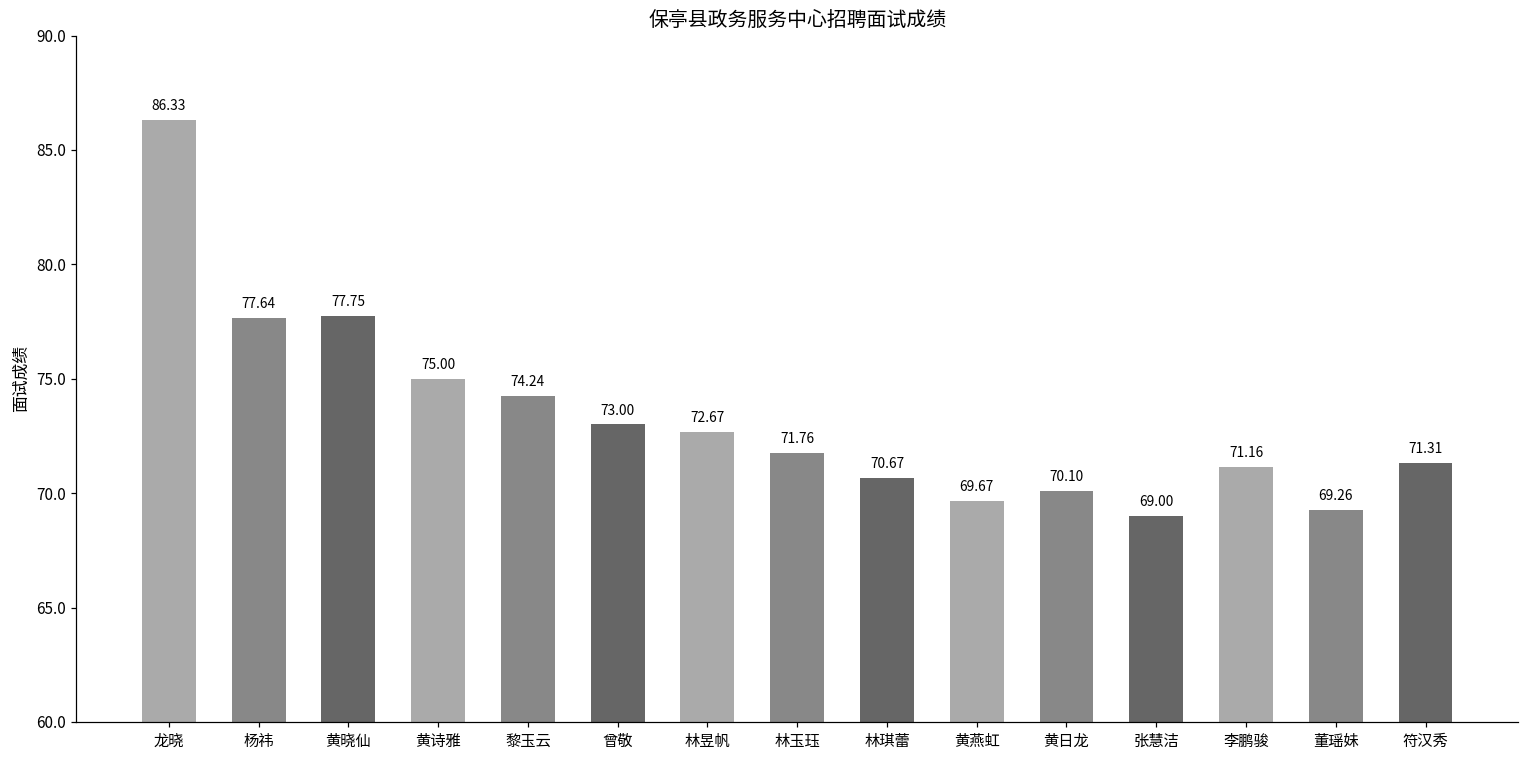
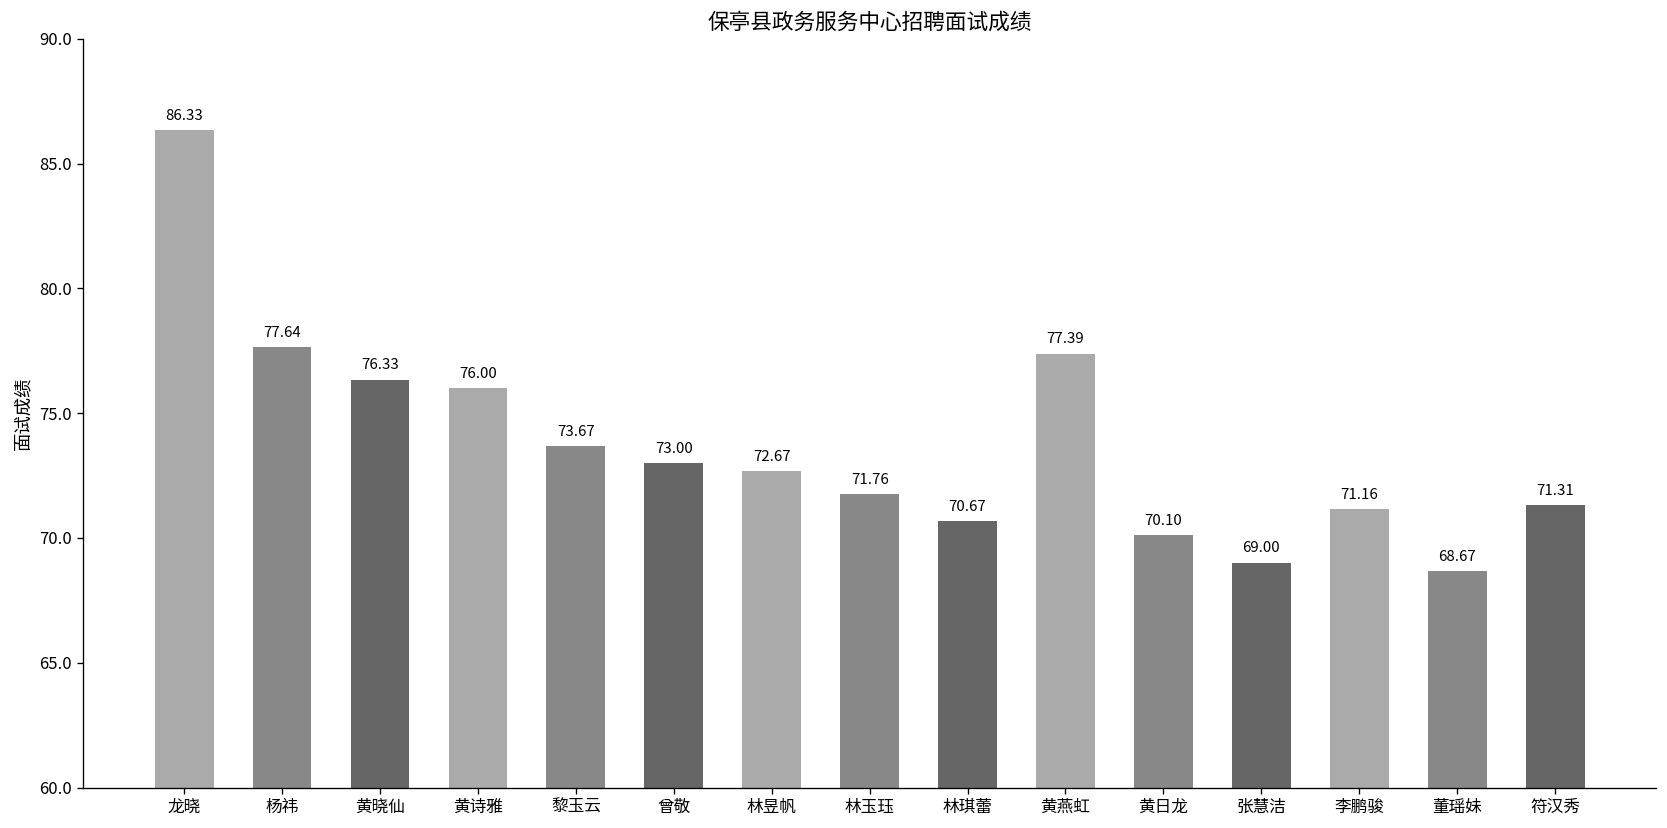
黄晓仙: 77.75 -> 76.33
黄诗雅: 75.00 -> 76.00
黎玉云: 74.24 -> 73.67
黄燕虹: 69.67 -> 77.39
董瑶妹: 69.26 -> 68.67
